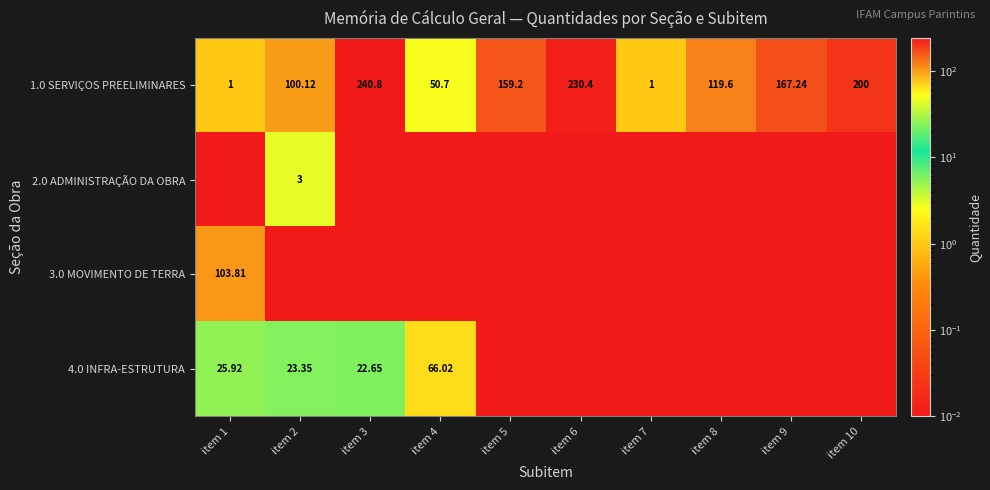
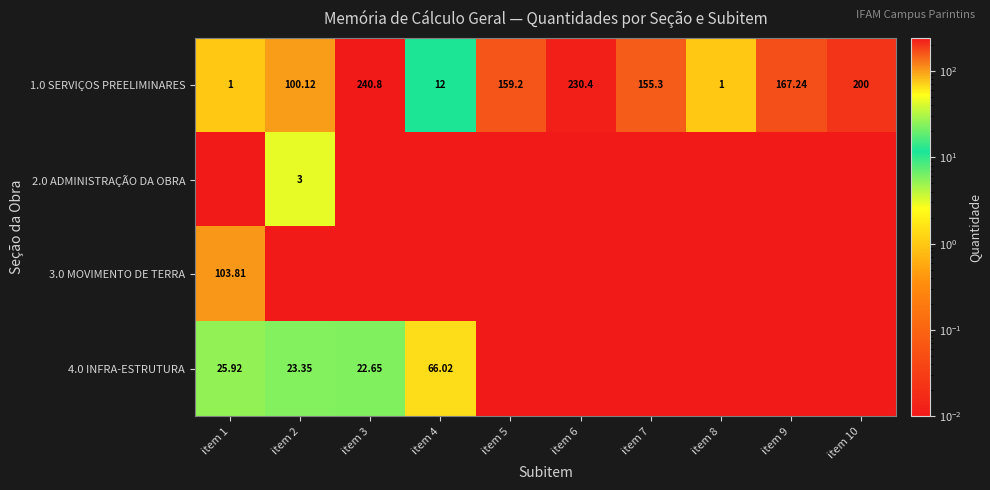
1.0 SERVIÇOS PREELIMINARES, item 4: 50.7 -> 12
1.0 SERVIÇOS PREELIMINARES, item 7: 1 -> 155.3
1.0 SERVIÇOS PREELIMINARES, item 8: 119.6 -> 1
